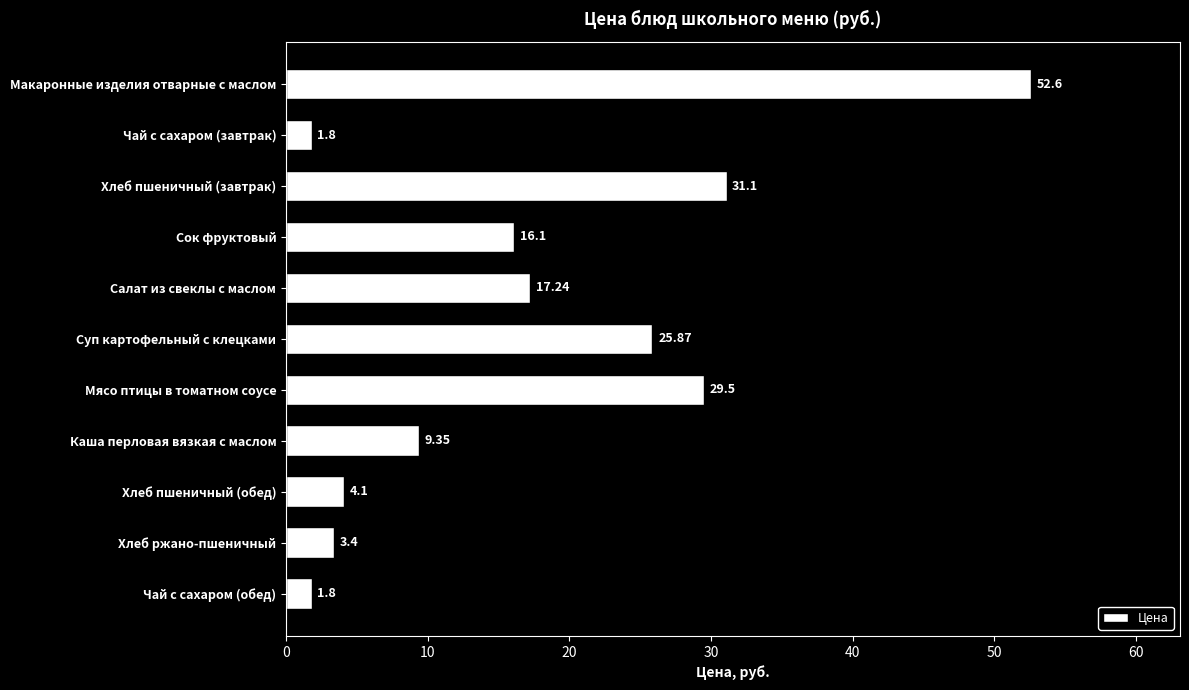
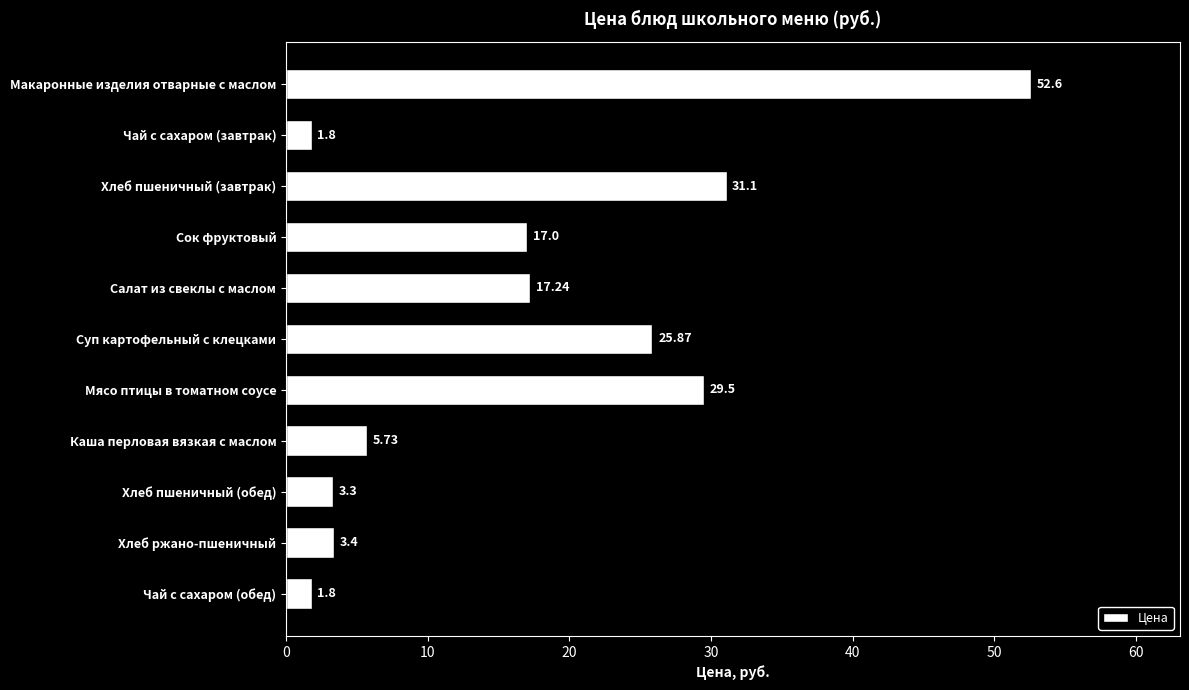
Сок фруктовый: 16.1 -> 17.0
Каша перловая вязкая с маслом: 9.35 -> 5.73
Хлеб пшеничный (обед): 4.1 -> 3.3
